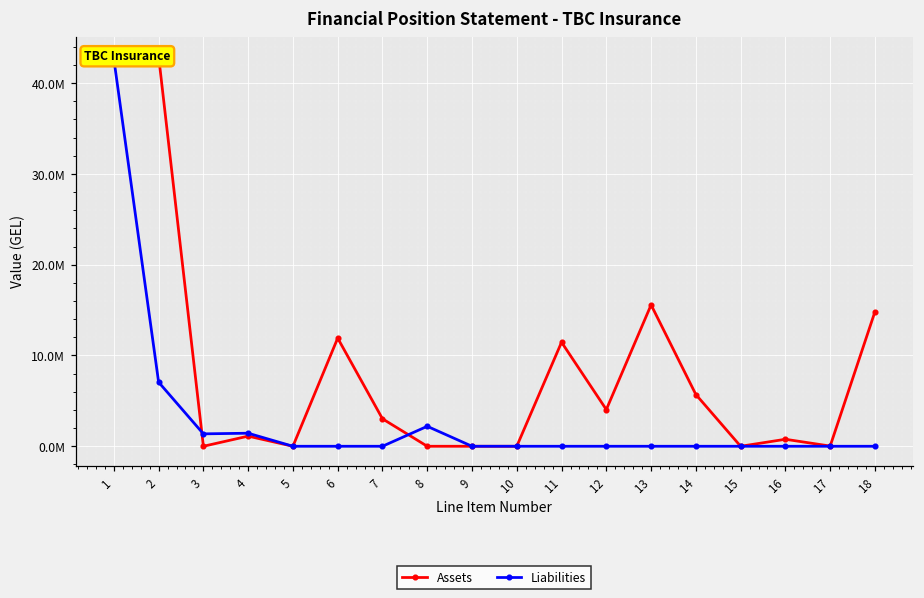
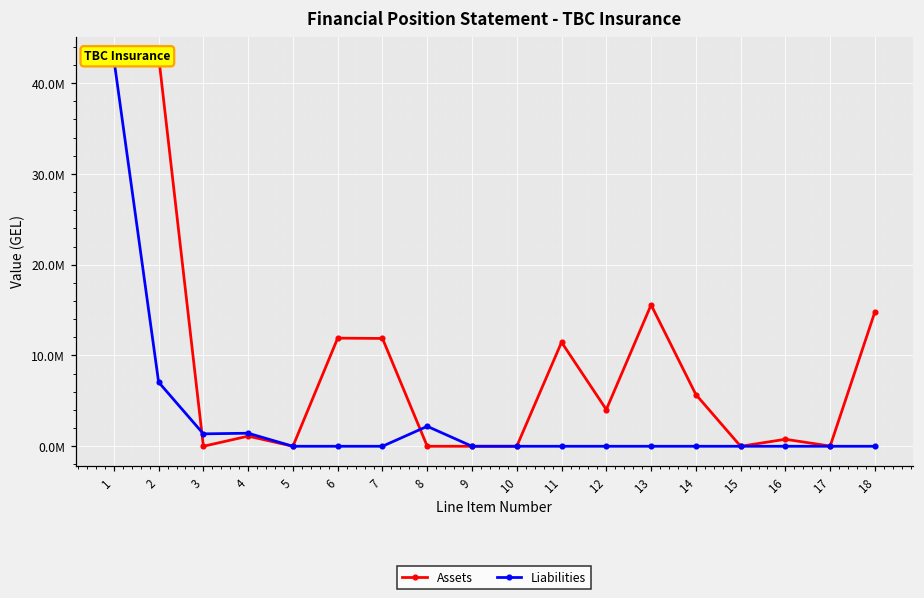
Assets, 7: 3000000 -> 12000000
